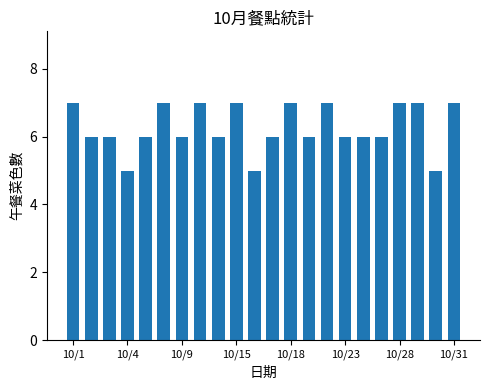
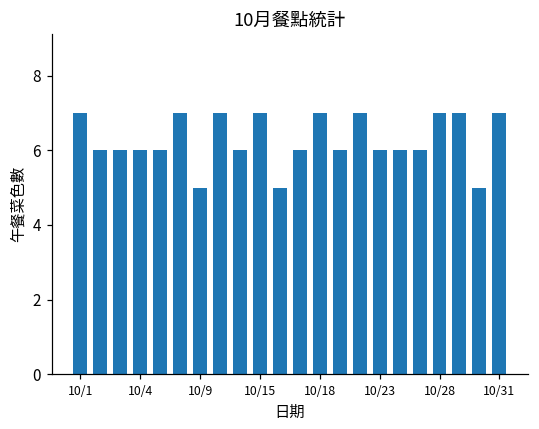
10/4: 5 -> 6
10/9: 6 -> 5
